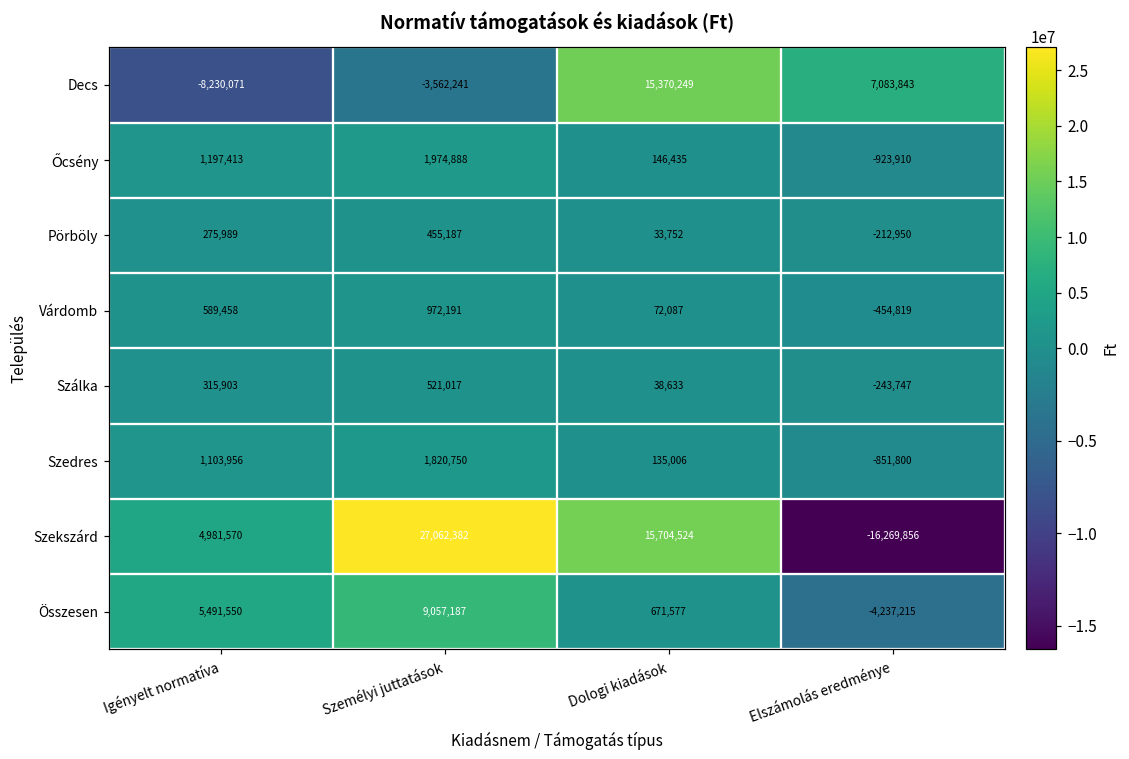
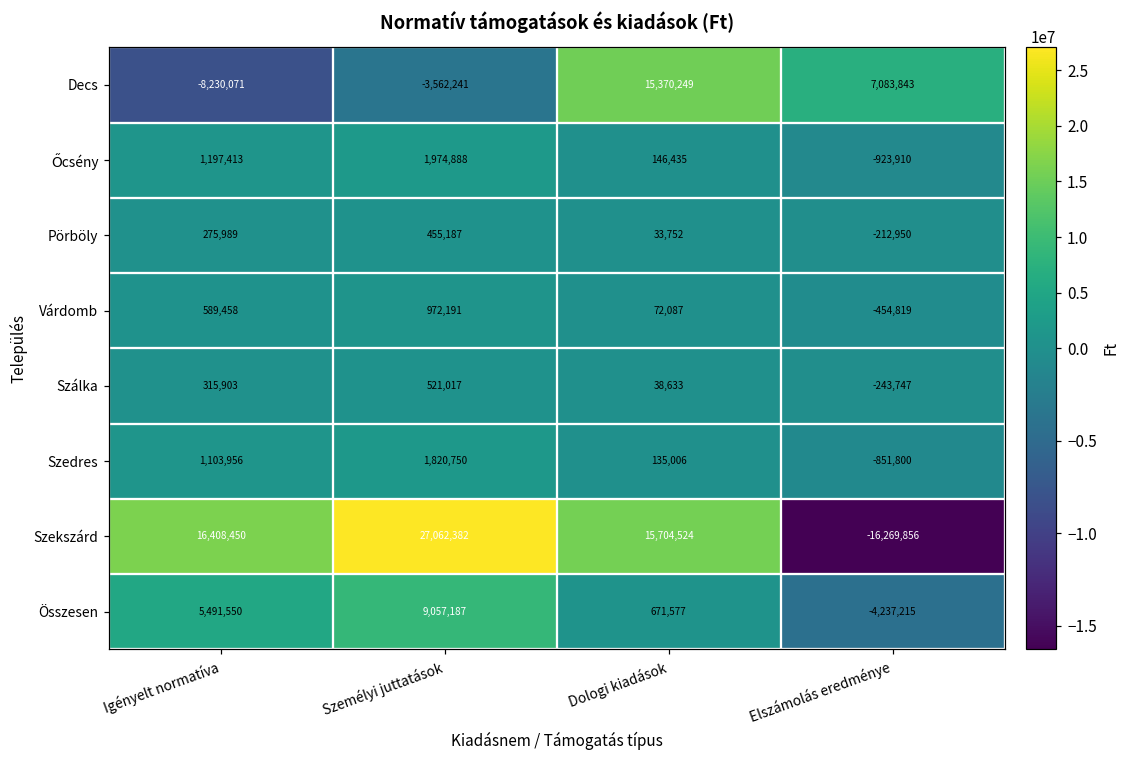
Szekszárd, Igényelt normatíva: 4,981,570 -> 16,408,450
